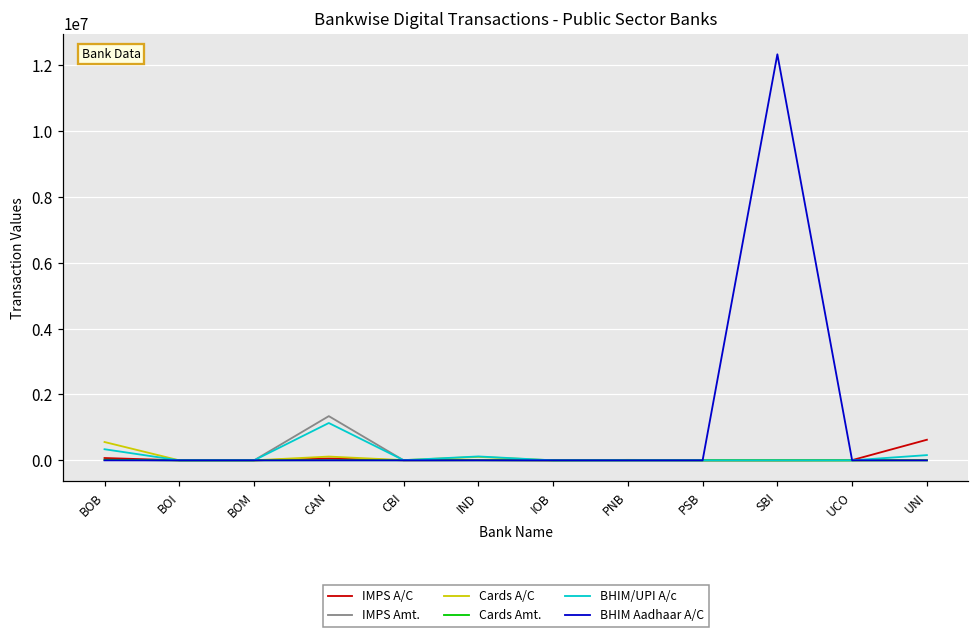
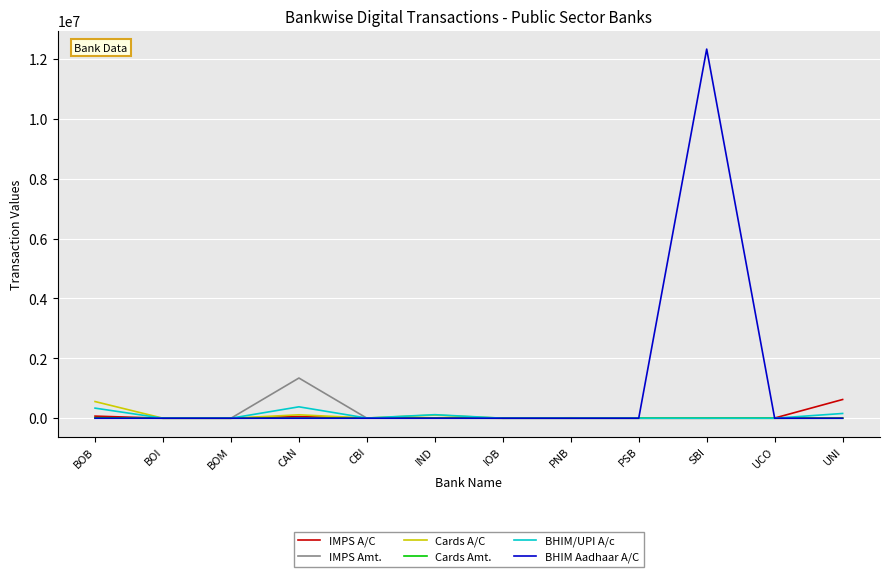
BHIM/UPI A/c, CAN: 1100000 -> 400000
